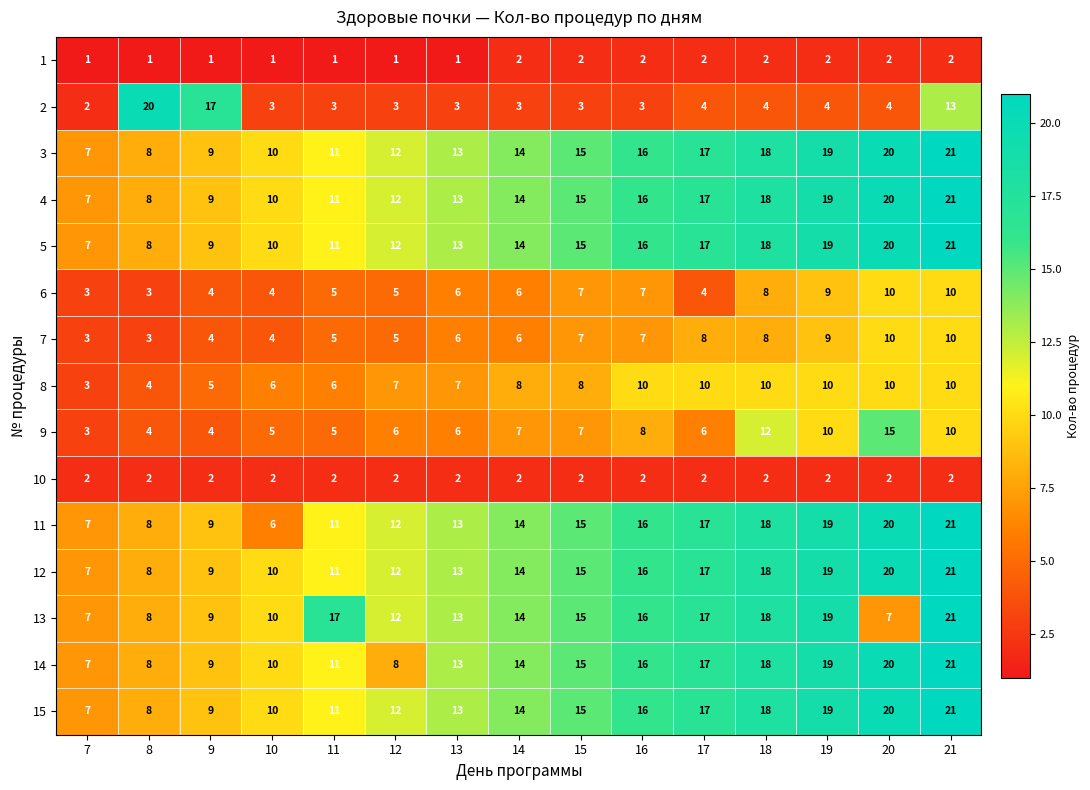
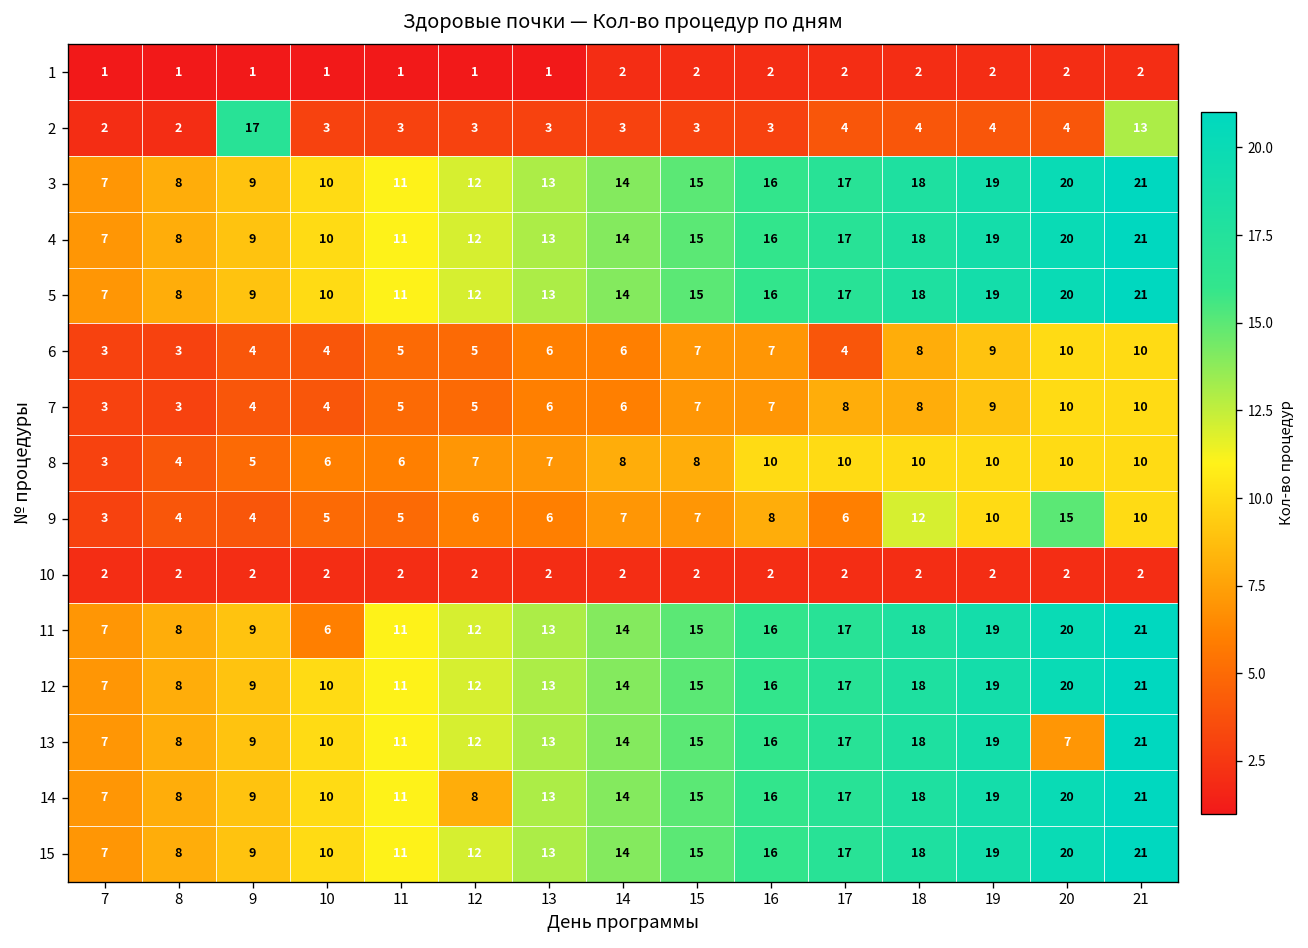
2, 8: 20 -> 2
13, 11: 17 -> 11
